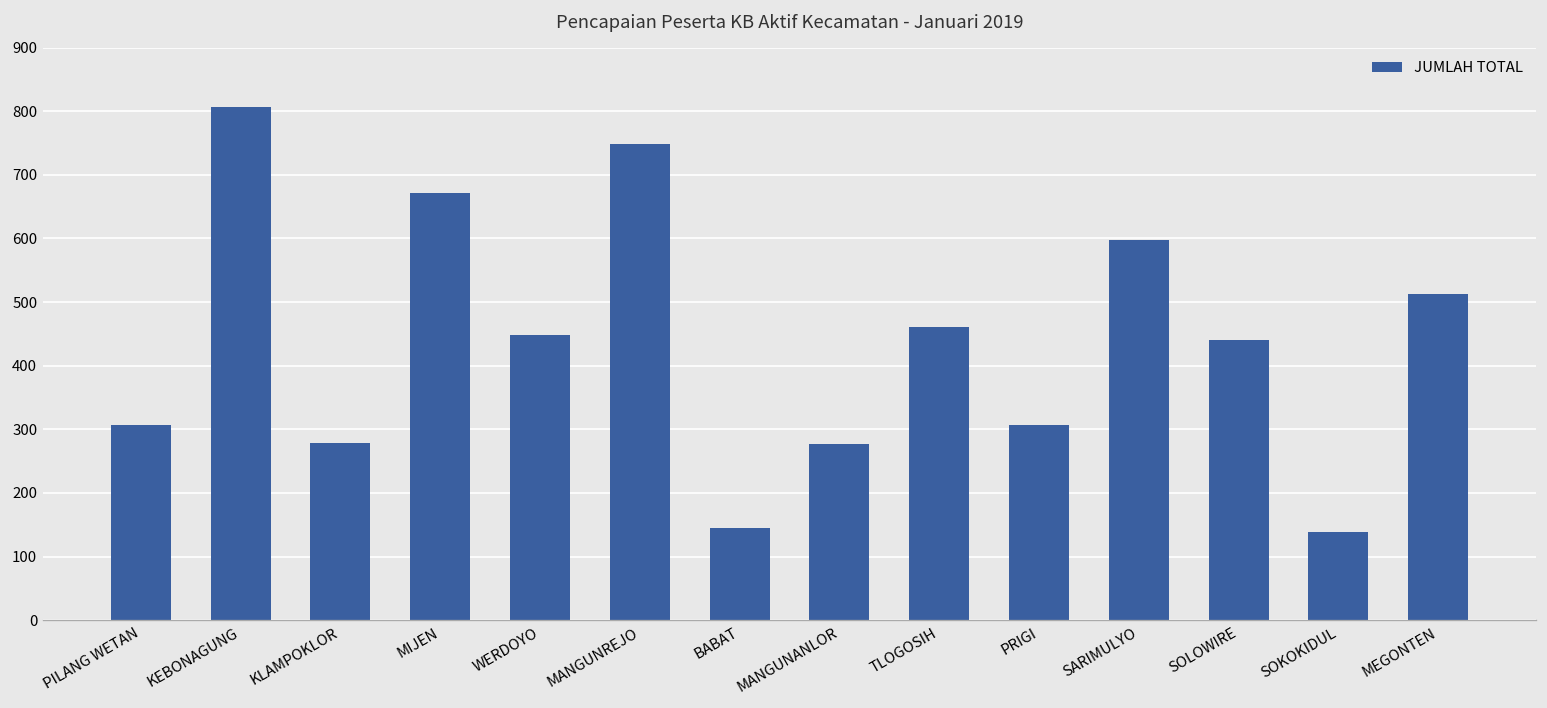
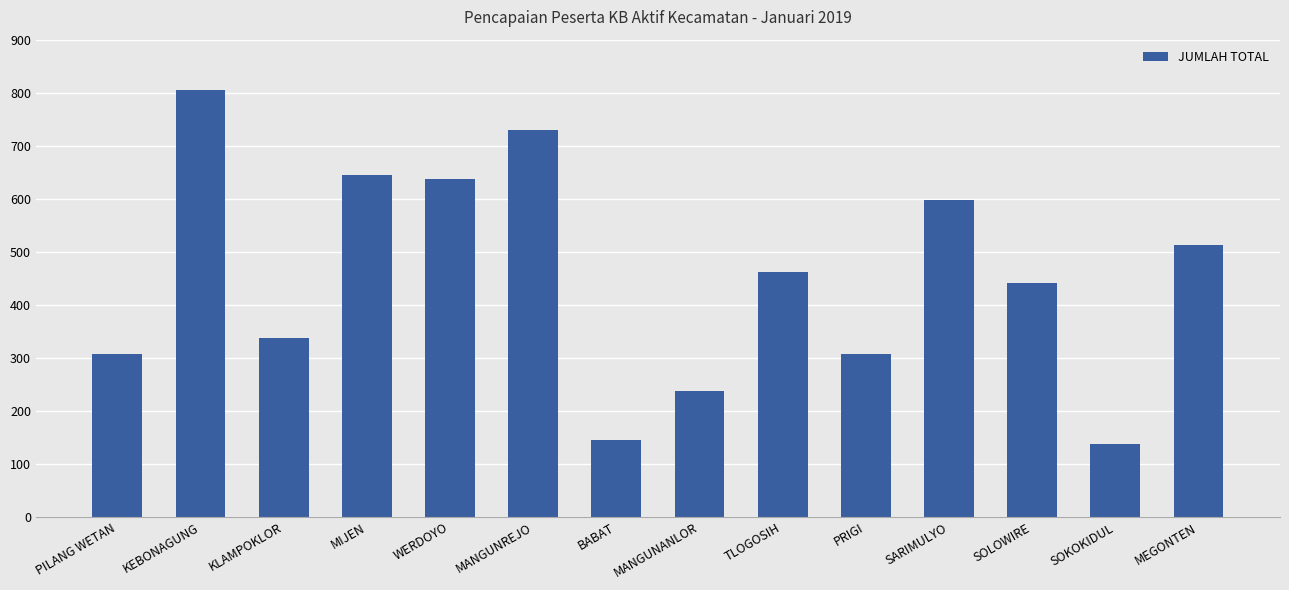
KLAMPOKLOR: 280 -> 340
MIJEN: 670 -> 650
WERDOYO: 450 -> 640
MANGUNREJO: 750 -> 730
MANGUNANLOR: 280 -> 240
